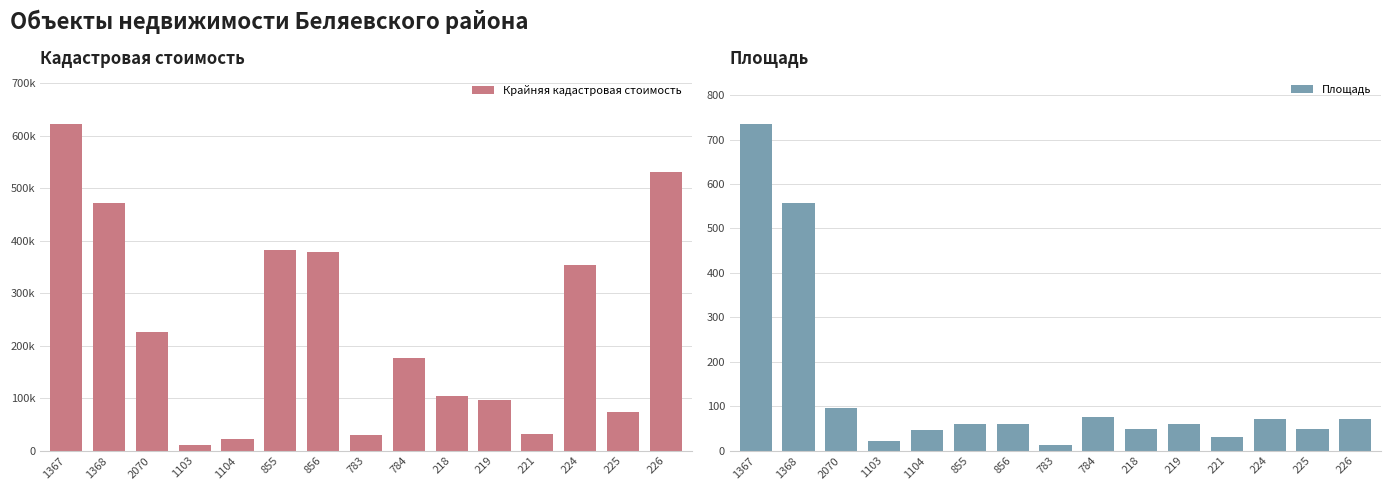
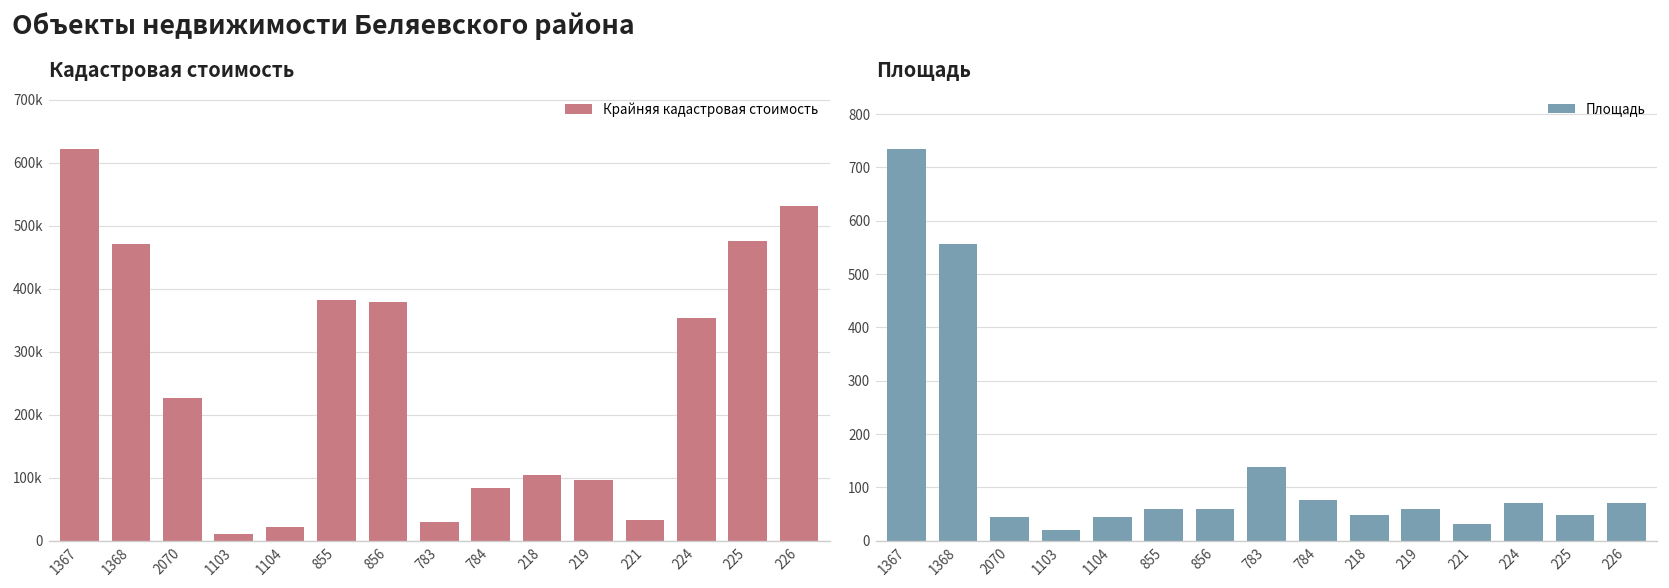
Кадастровая стоимость, 784: 180000 -> 80000
Кадастровая стоимость, 225: 70000 -> 480000
Площадь, 2070: 100 -> 40
Площадь, 783: 10 -> 140
